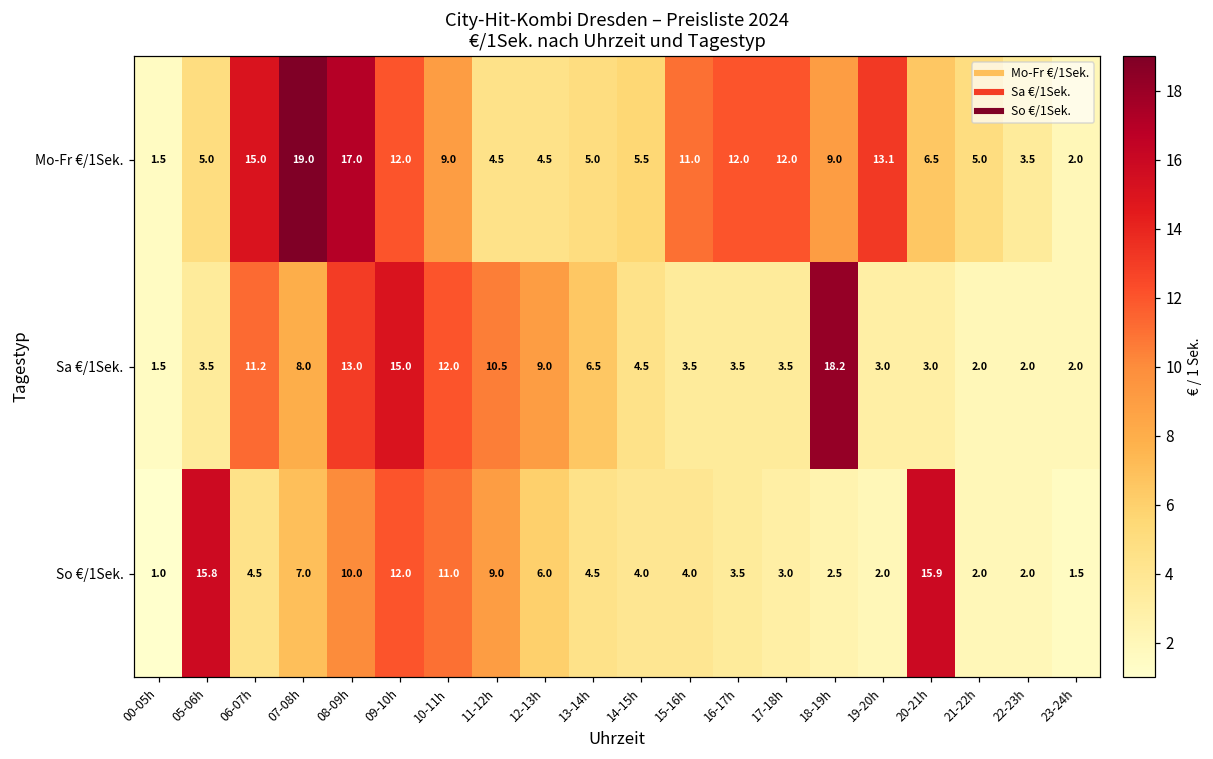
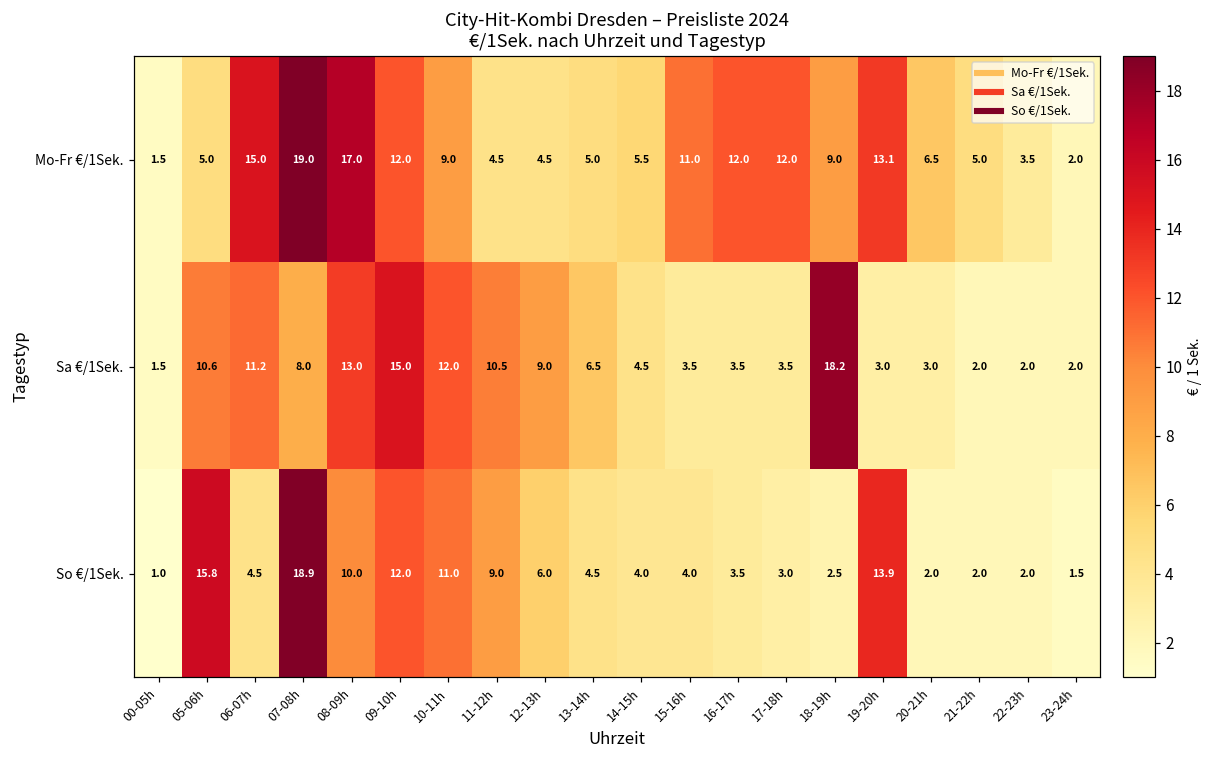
Sa €/1Sek., 05-06h: 3.5 -> 10.6
So €/1Sek., 07-08h: 7.0 -> 18.9
So €/1Sek., 19-20h: 2.0 -> 13.9
So €/1Sek., 20-21h: 15.9 -> 2.0
